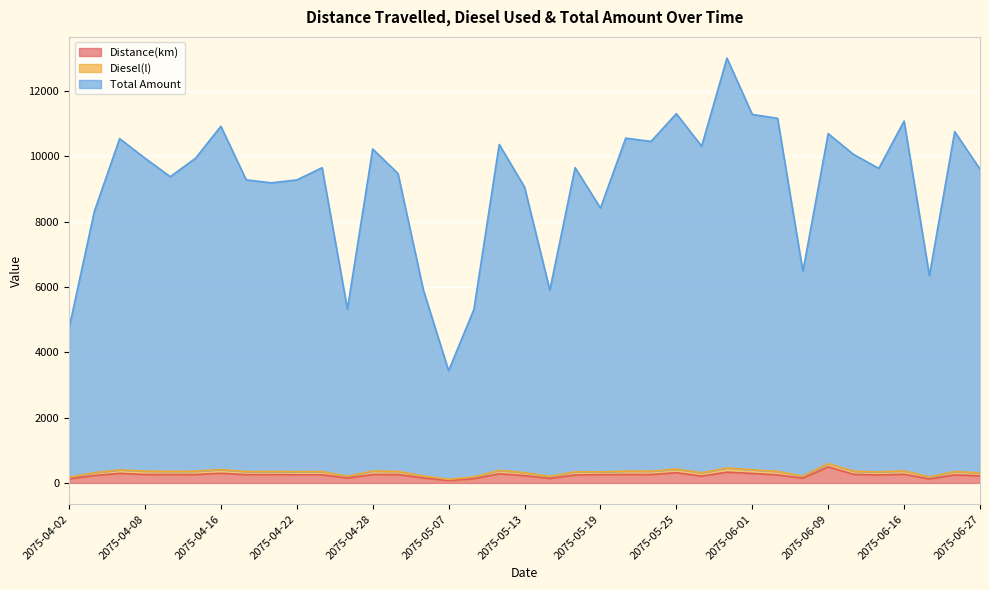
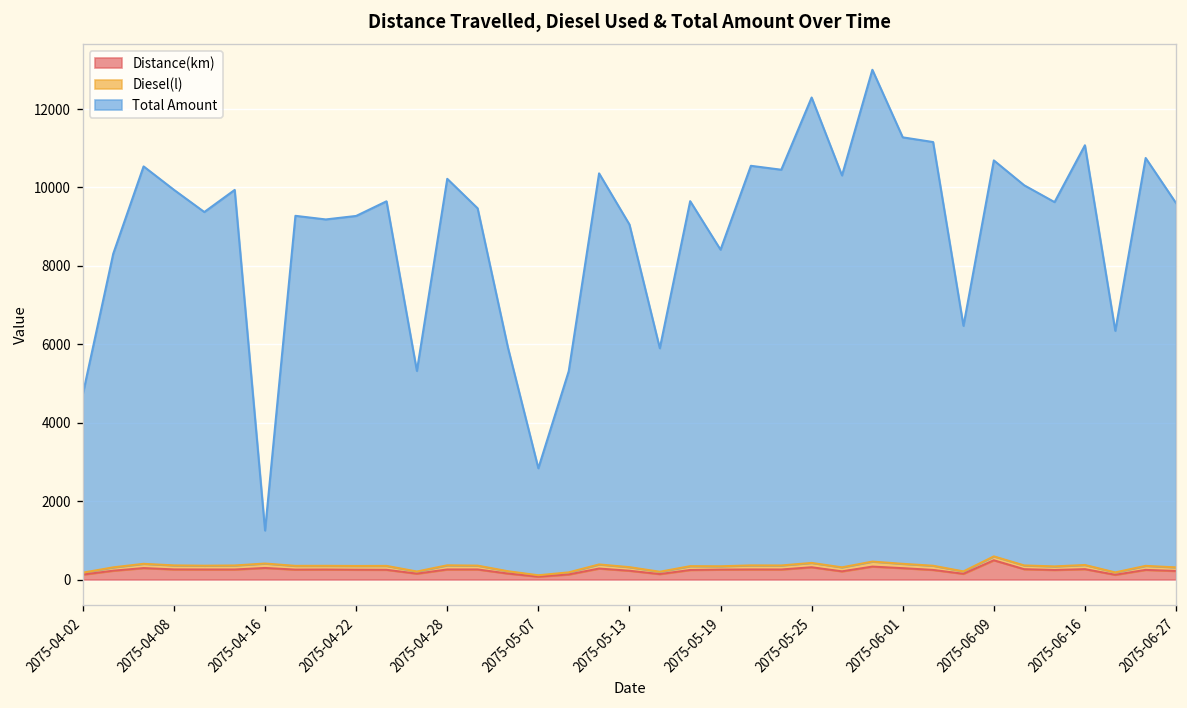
Total Amount, 2075-04-16: 10500 -> 800
Total Amount, 2075-05-07: 3300 -> 2700
Total Amount, 2075-05-25: 10900 -> 11900
